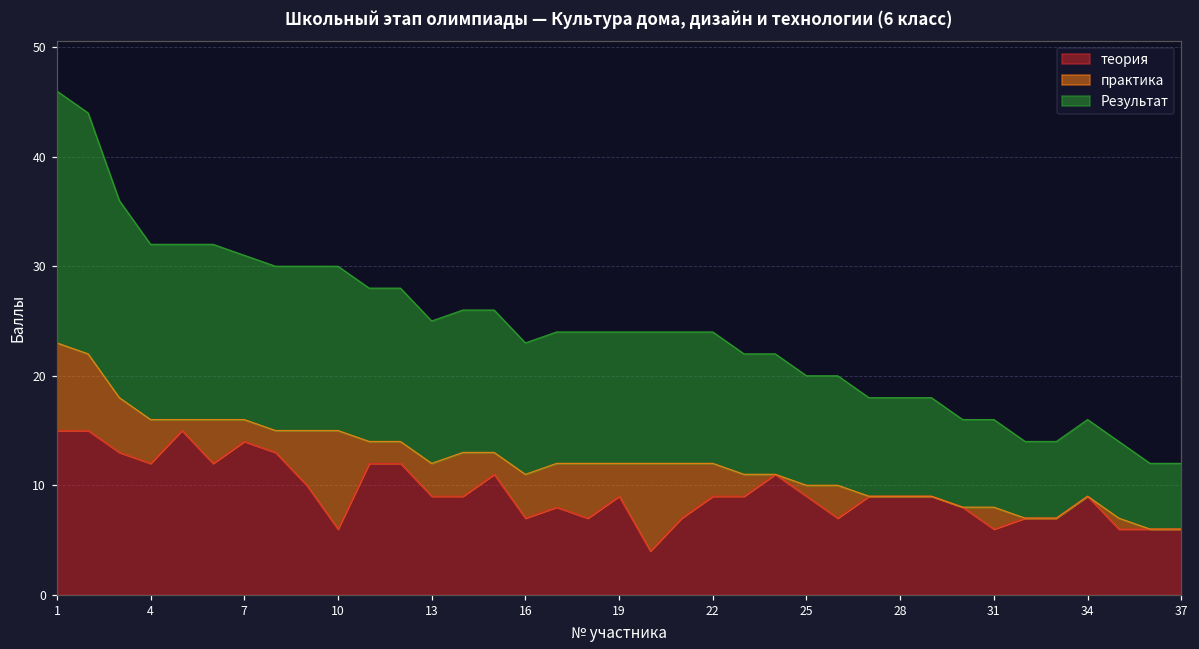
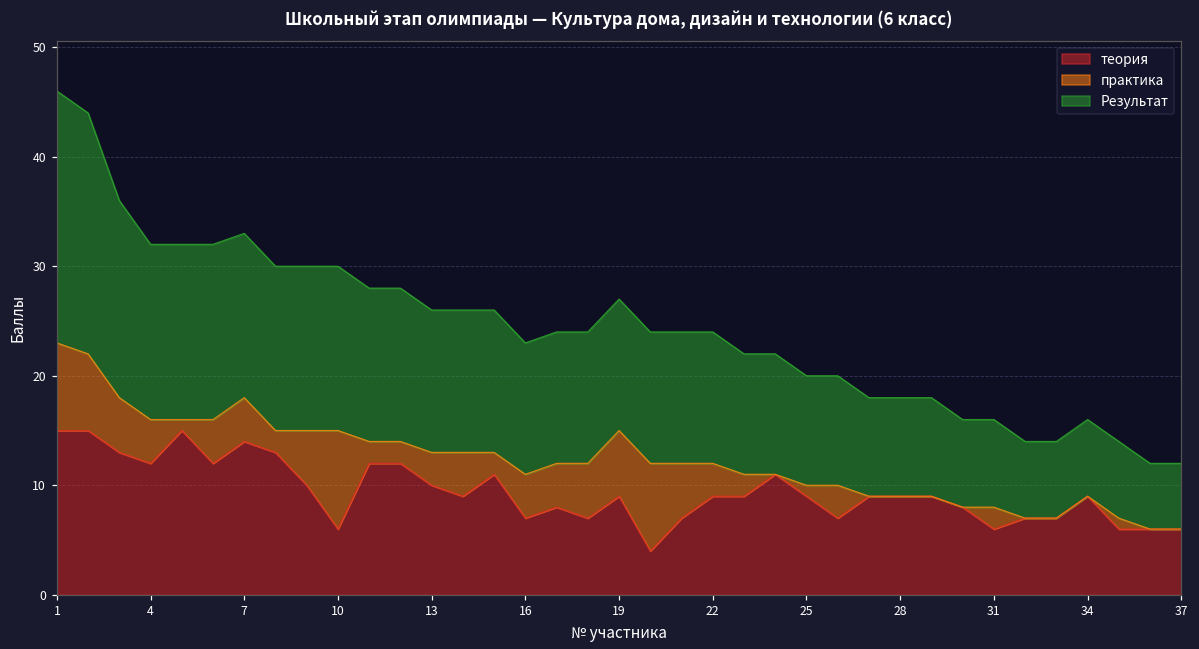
практика, 7: 2 -> 4
теория, 13: 9 -> 10
практика, 19: 3 -> 6
